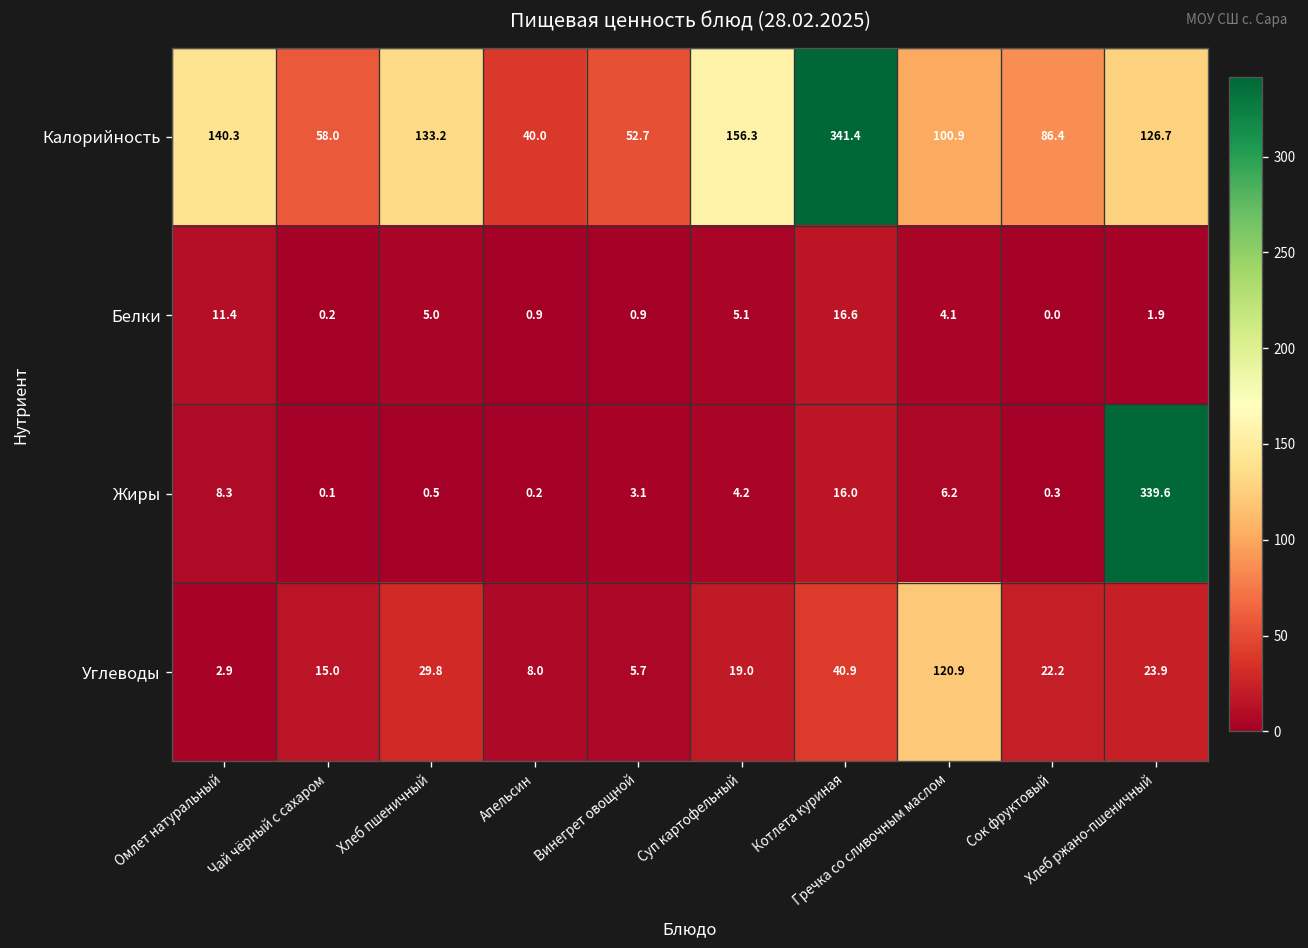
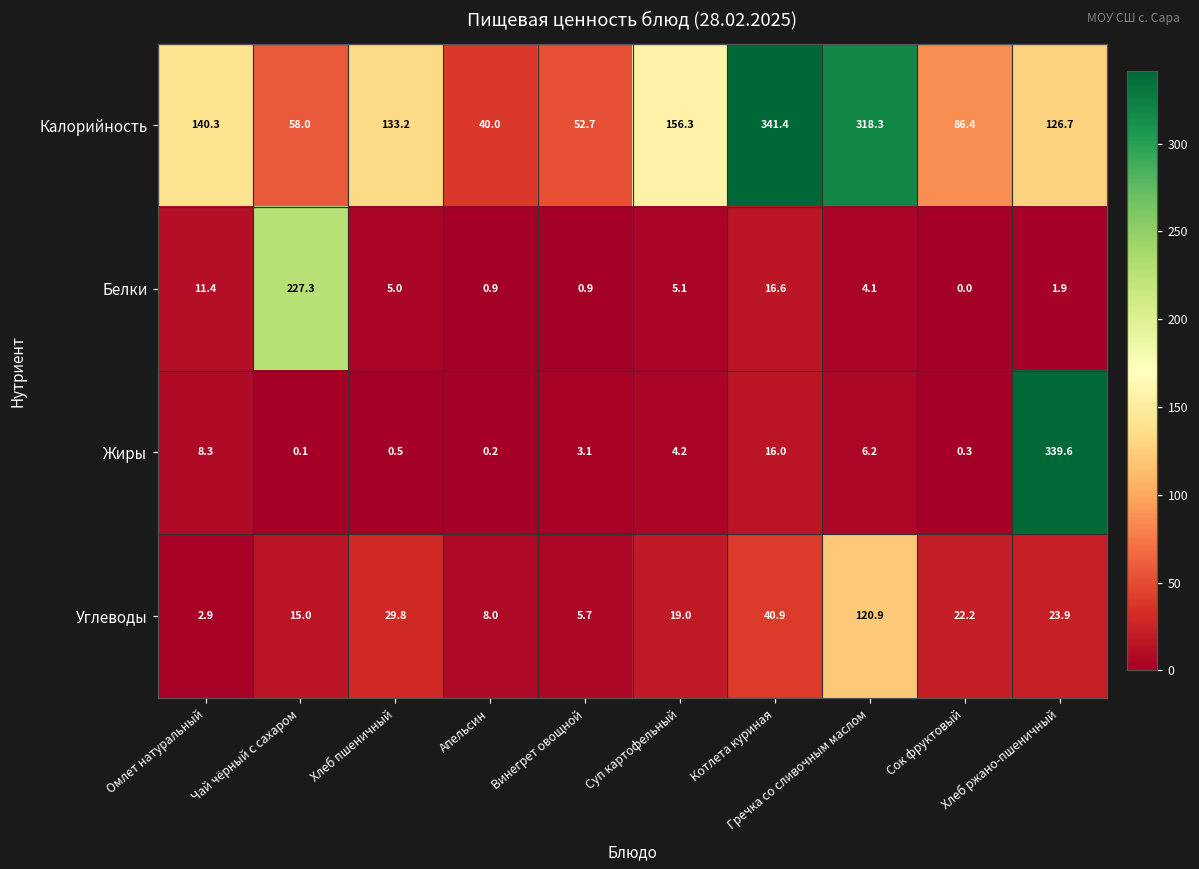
Калорийность, Гречка со сливочным маслом: 100.9 -> 318.3
Белки, Чай чёрный с сахаром: 0.2 -> 227.3
